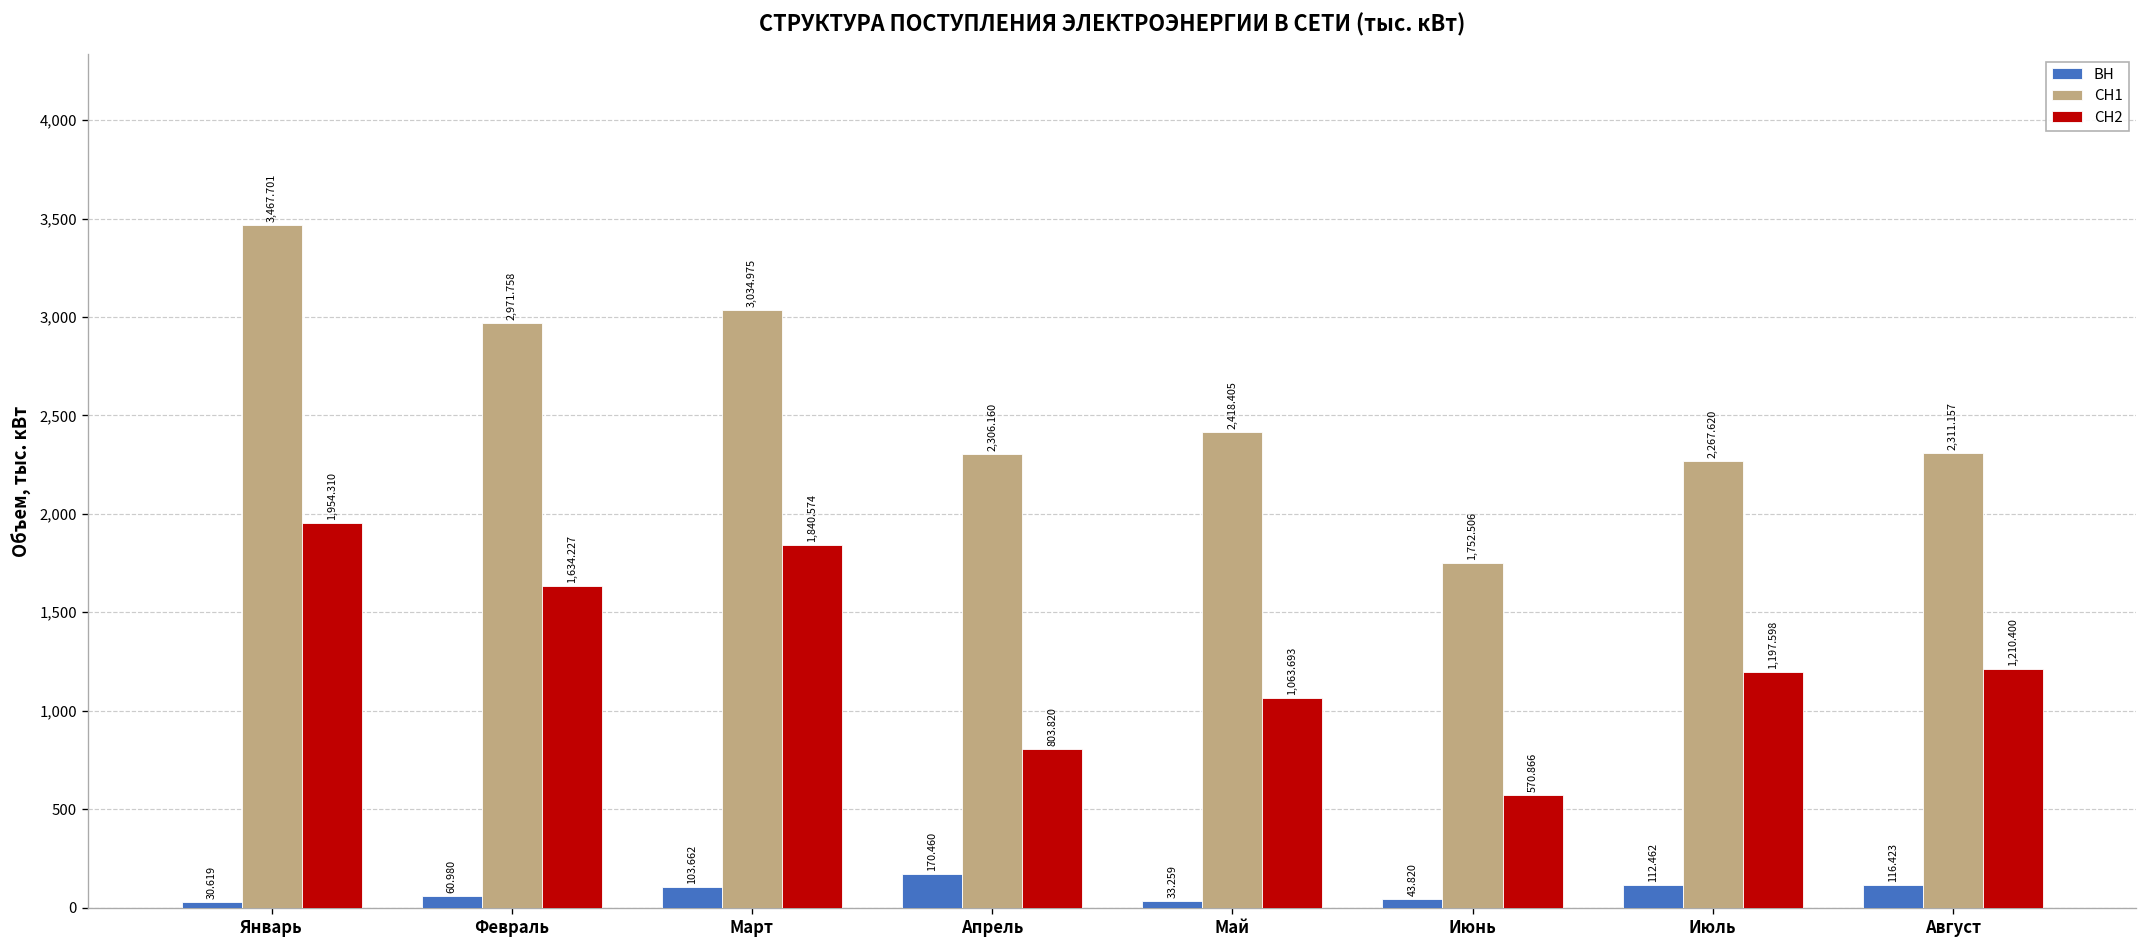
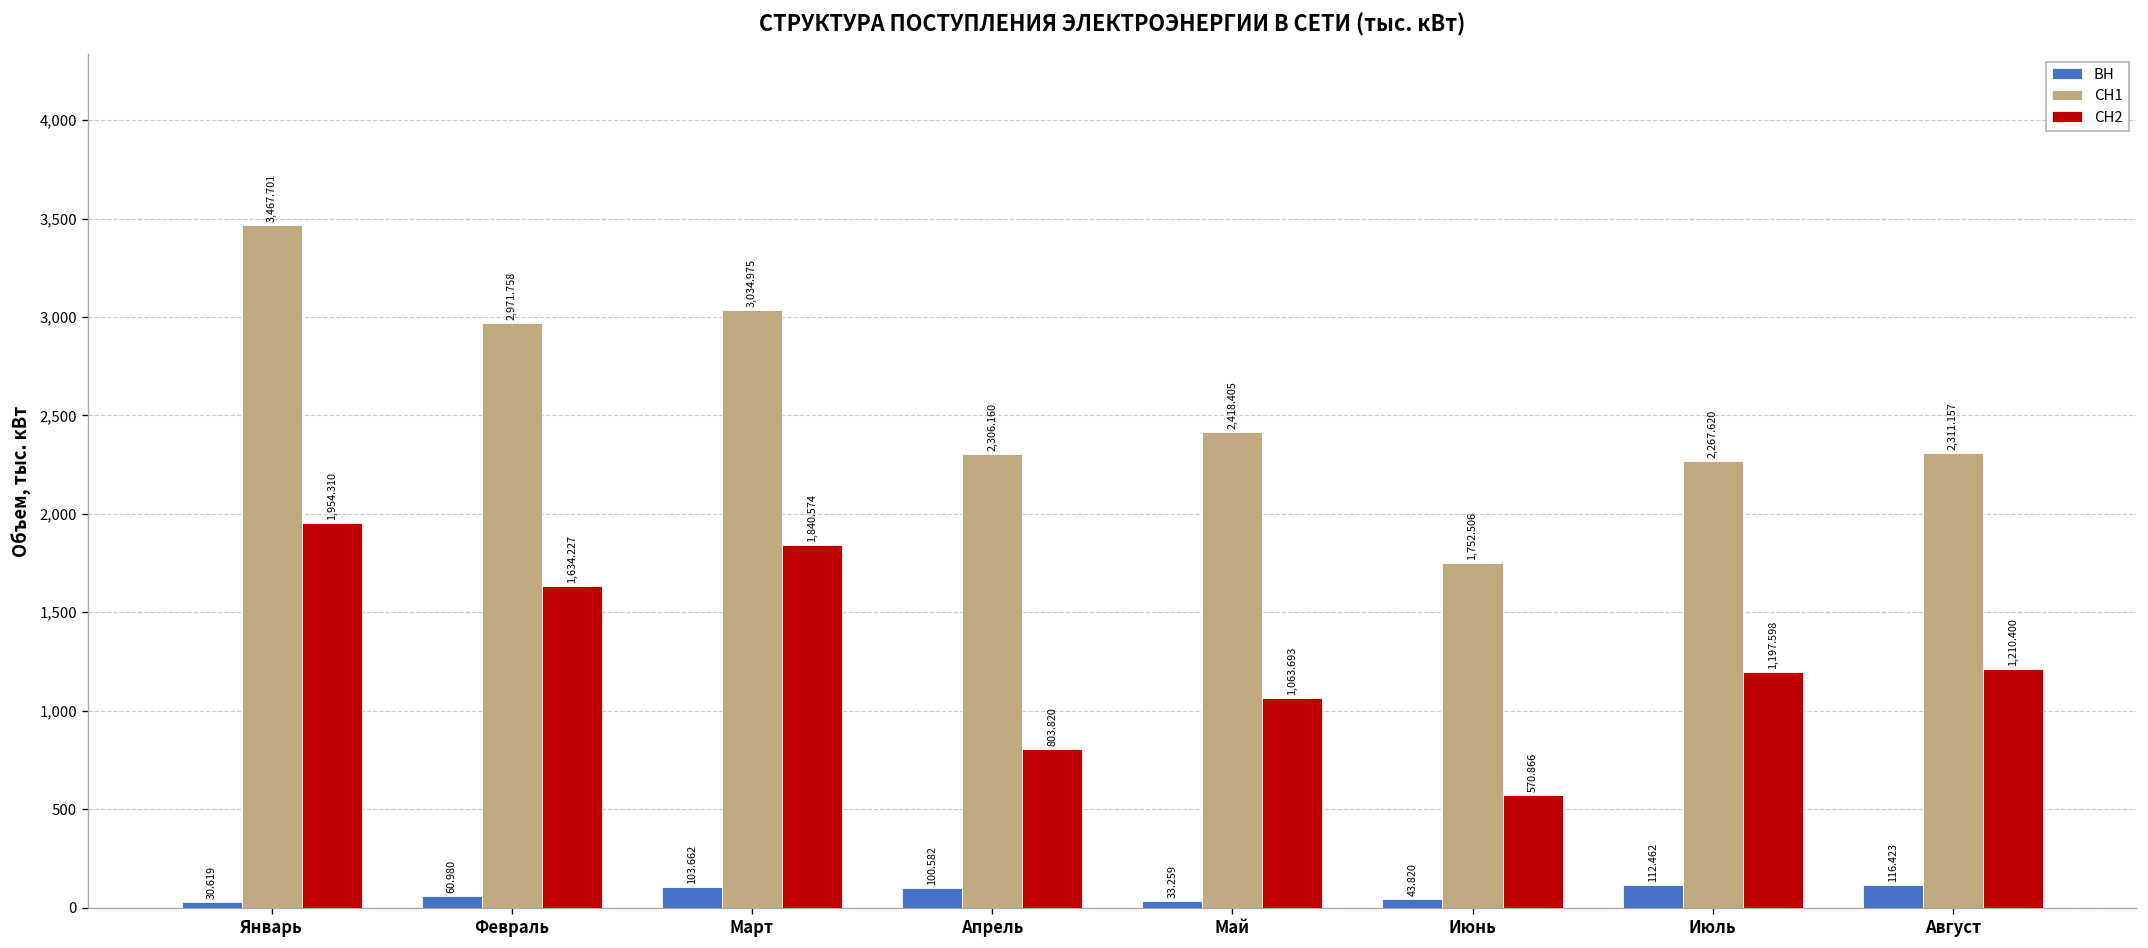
ВН, Апрель: 170.460 -> 100.582
